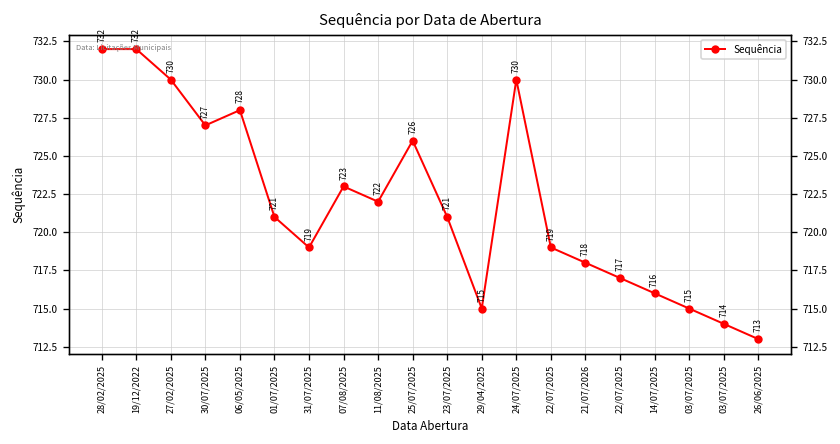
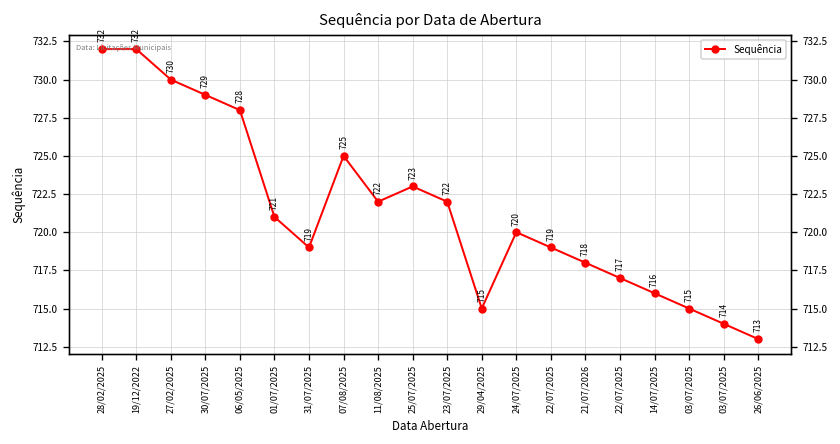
30/07/2025: 727 -> 729
07/08/2025: 723 -> 725
25/07/2025: 726 -> 723
23/07/2025: 721 -> 722
24/07/2025: 730 -> 720
